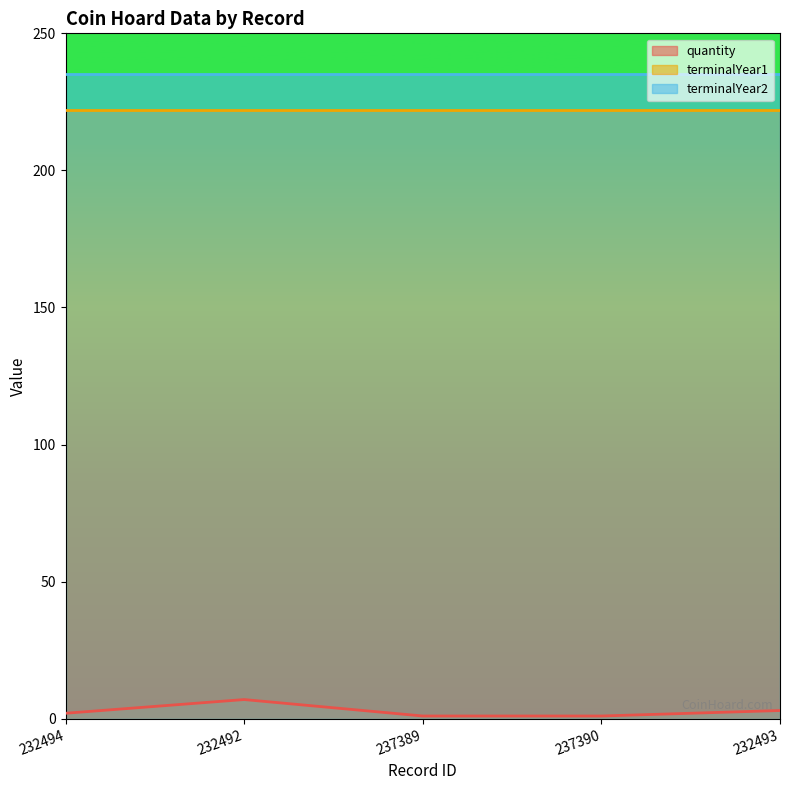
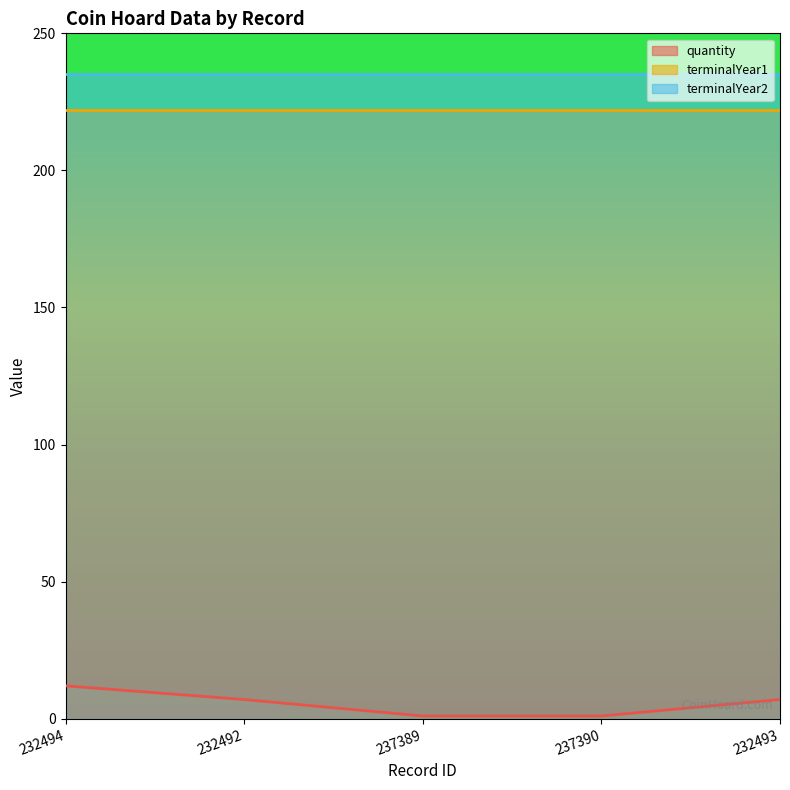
quantity, 232494: 2 -> 12
quantity, 232493: 3 -> 7
